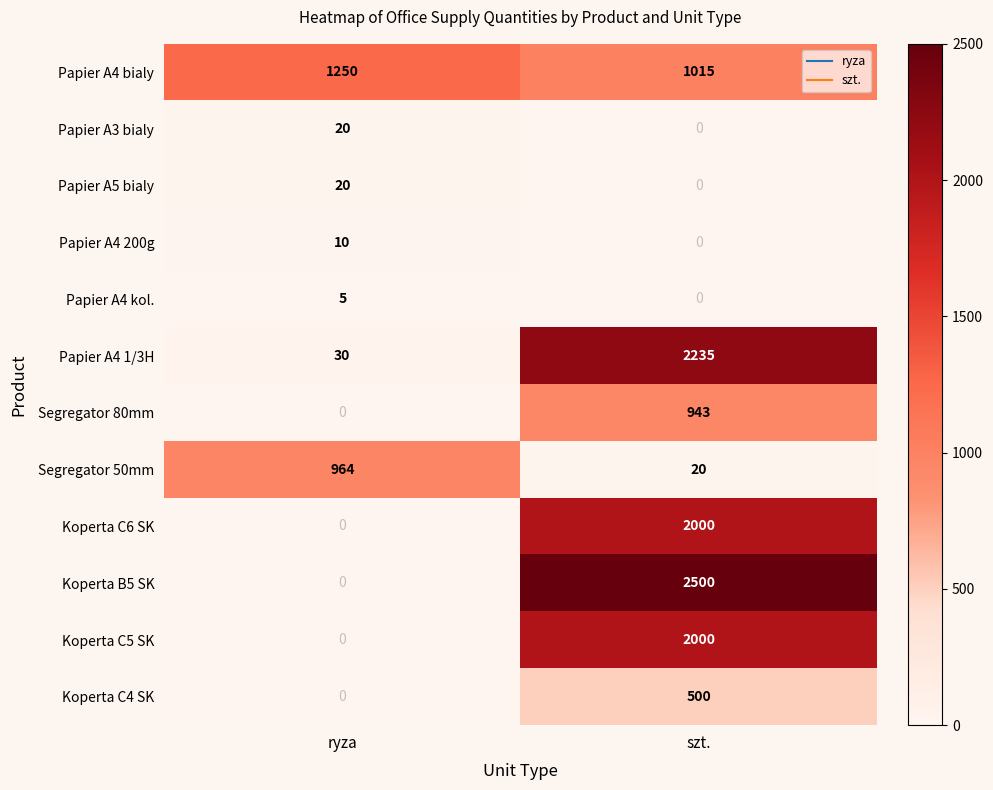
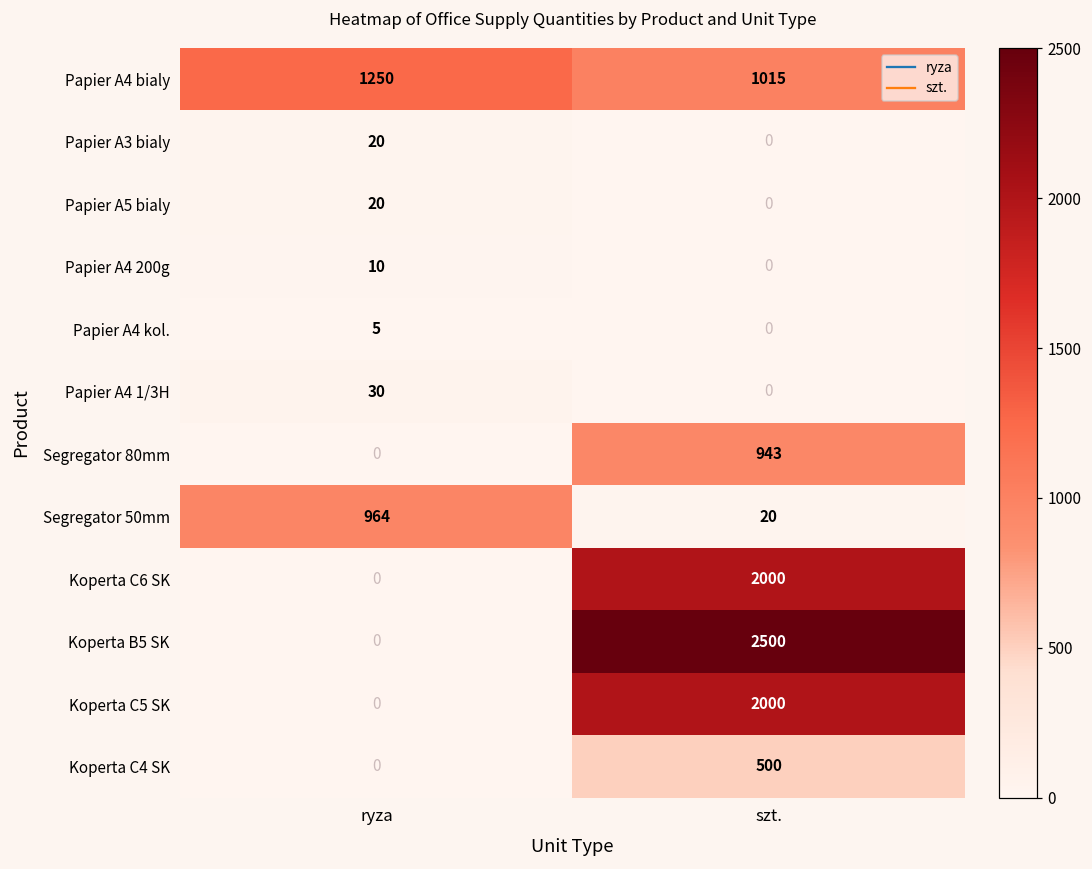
Papier A4 1/3H, szt.: 2235 -> 0
